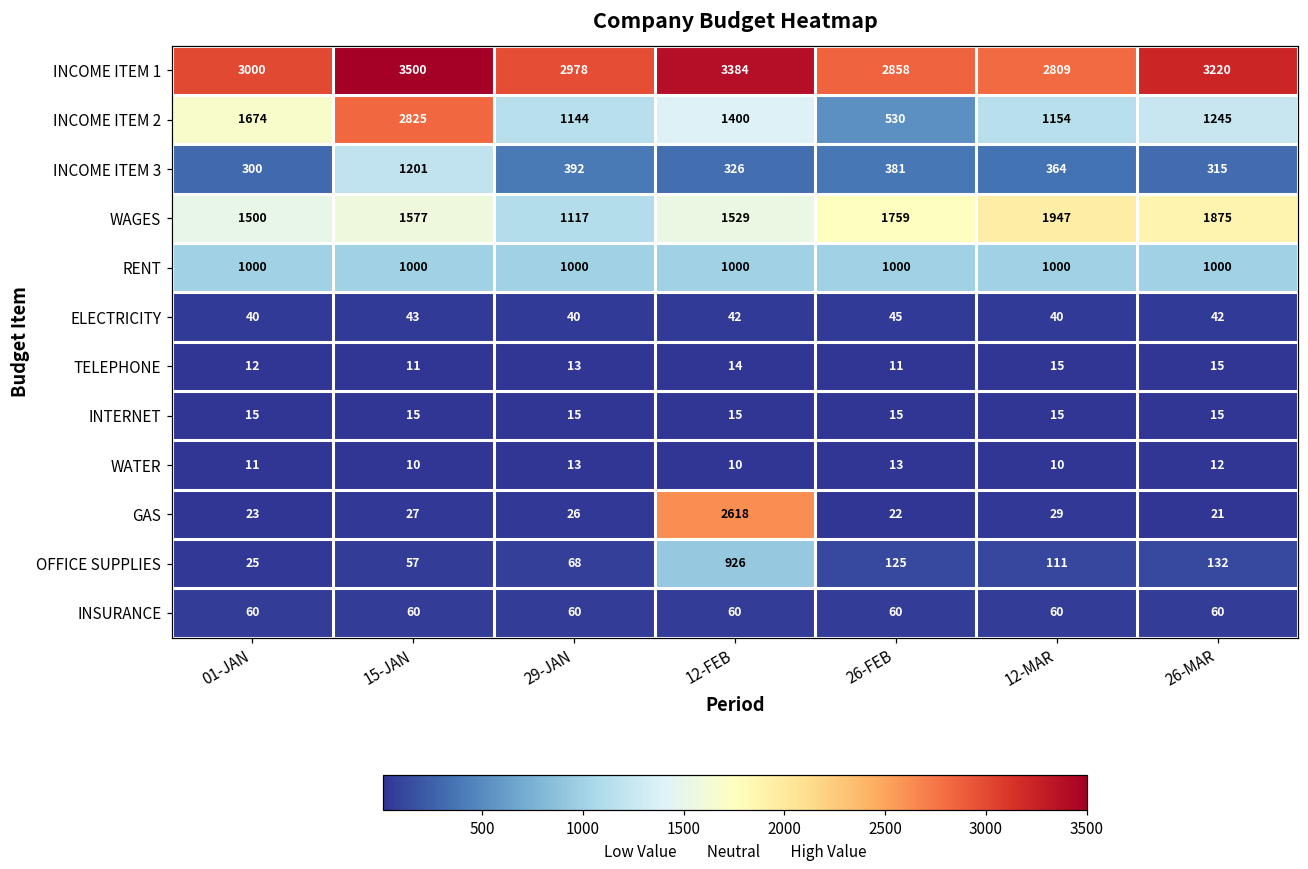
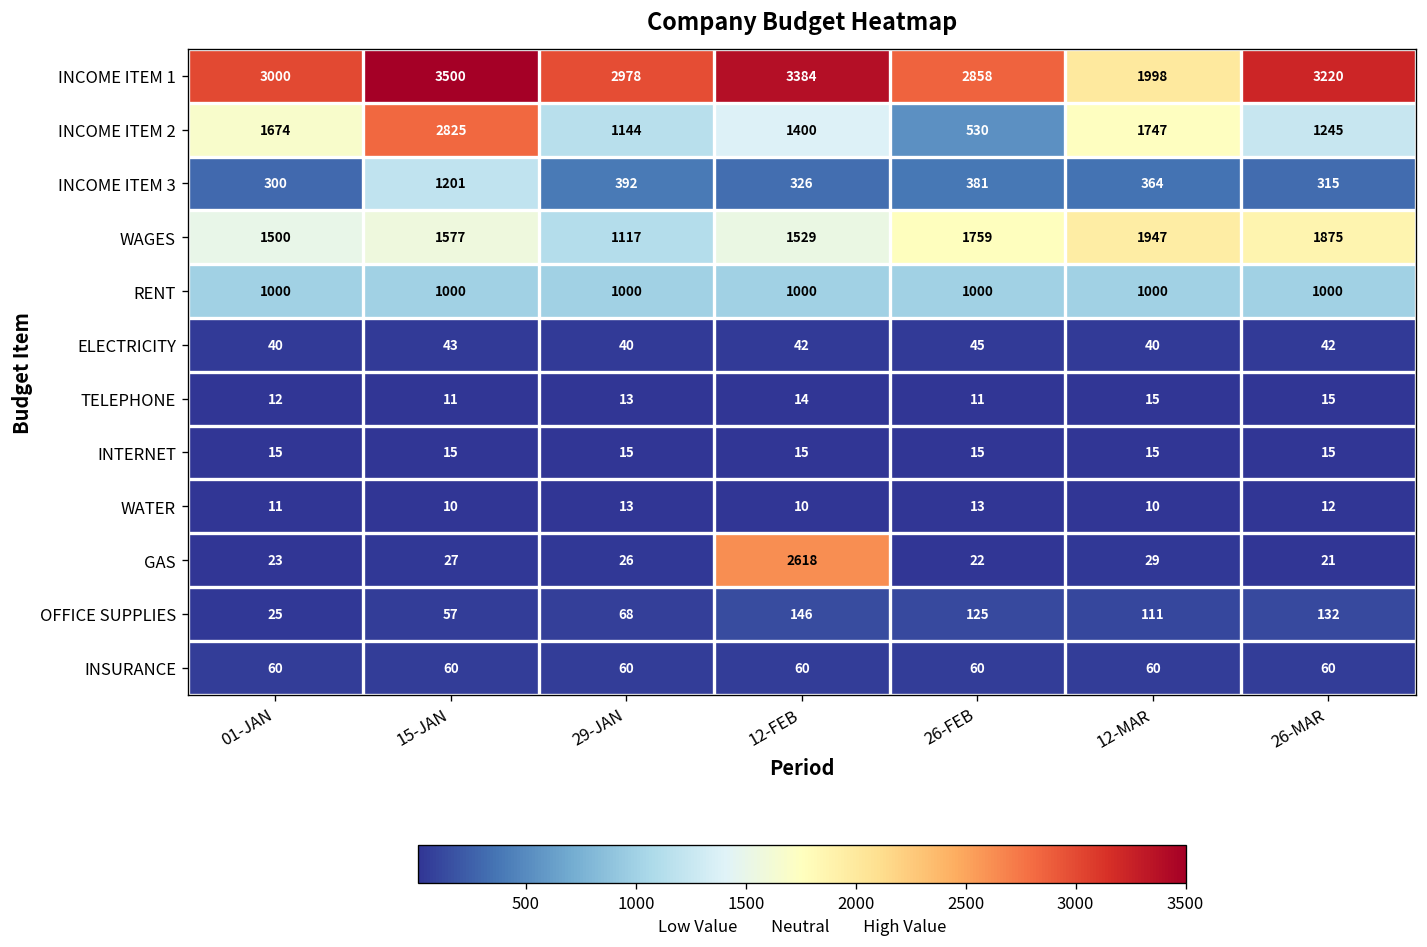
INCOME ITEM 1, 12-MAR: 2809 -> 1998
INCOME ITEM 2, 12-MAR: 1154 -> 1747
OFFICE SUPPLIES, 12-FEB: 926 -> 146
